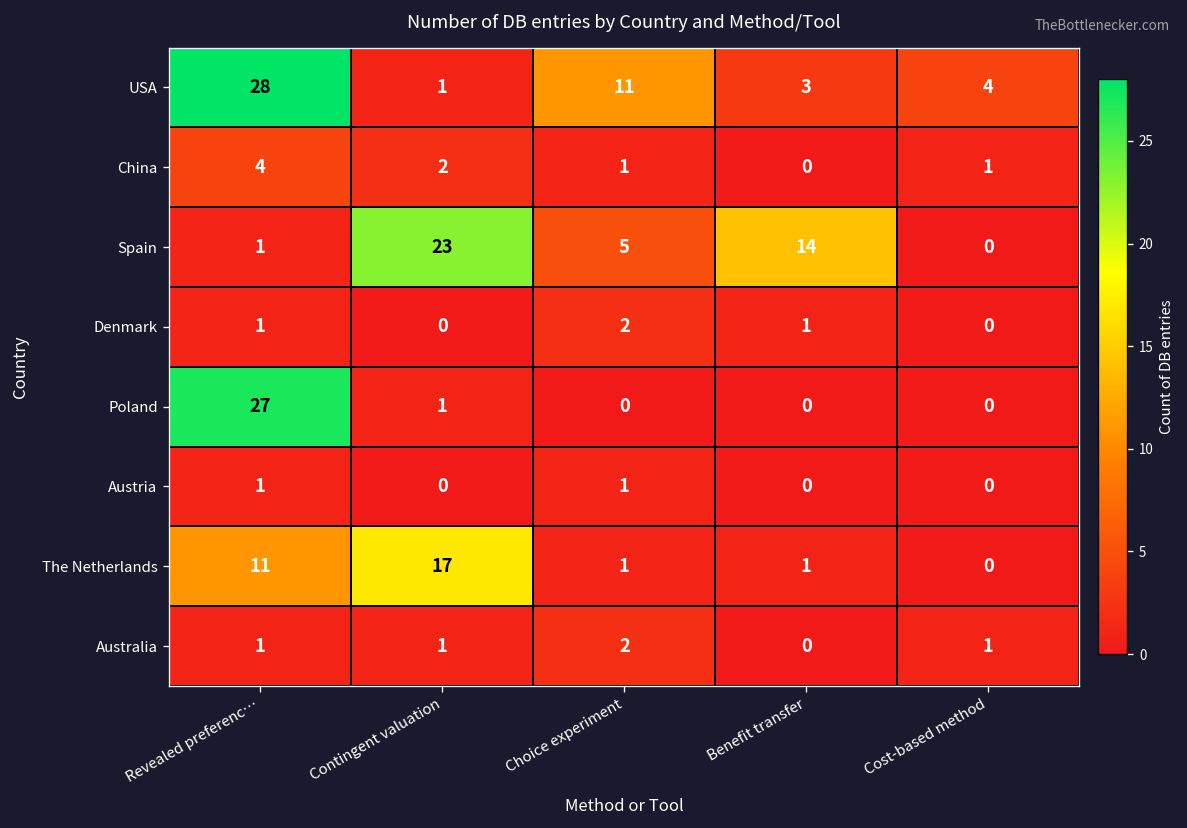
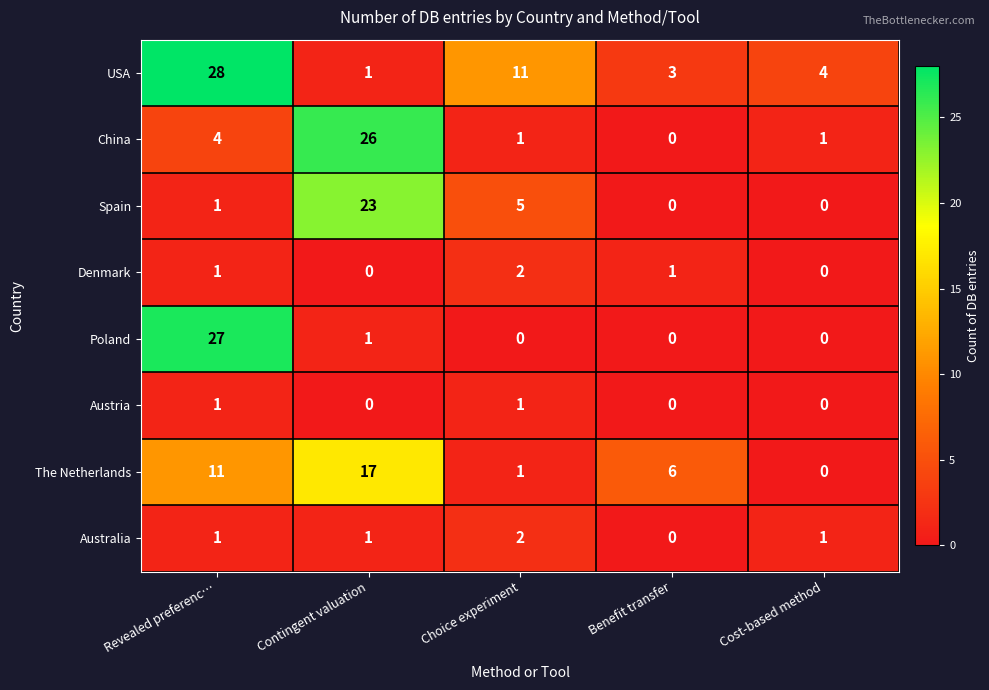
China, Contingent valuation: 2 -> 26
Spain, Benefit transfer: 14 -> 0
The Netherlands, Benefit transfer: 1 -> 6
